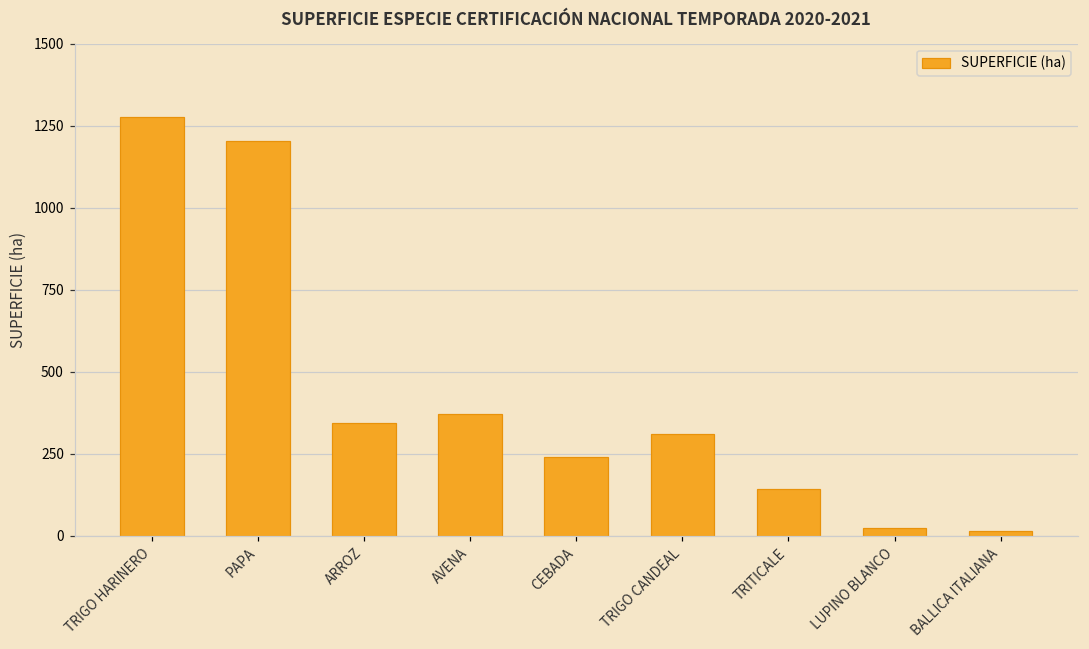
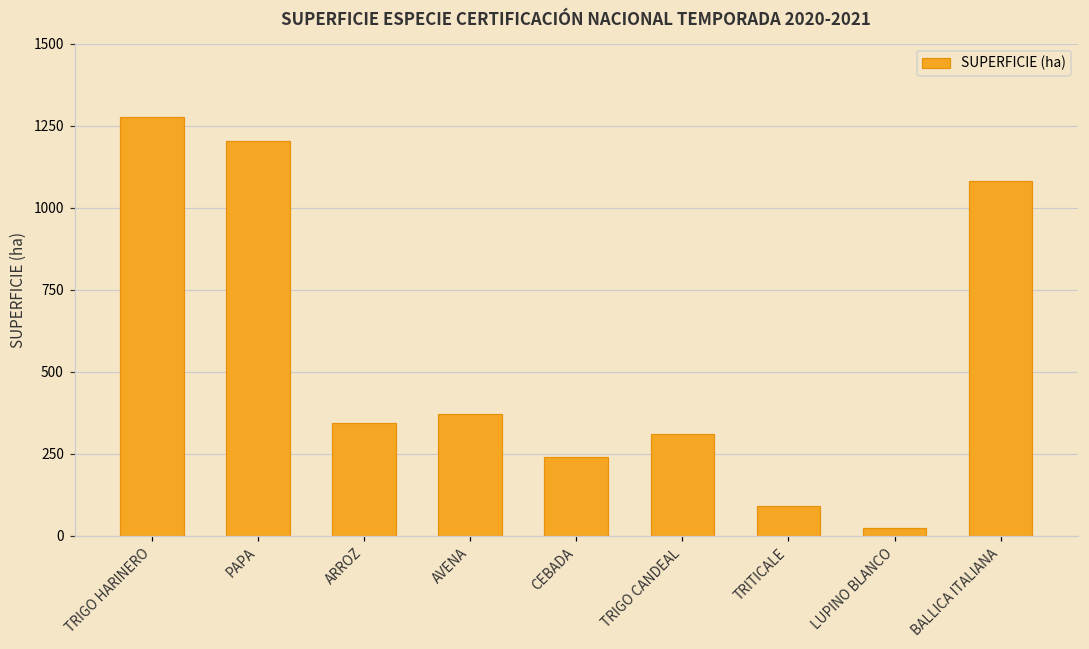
TRITICALE: 140 -> 90
BALLICA ITALIANA: 10 -> 1080
